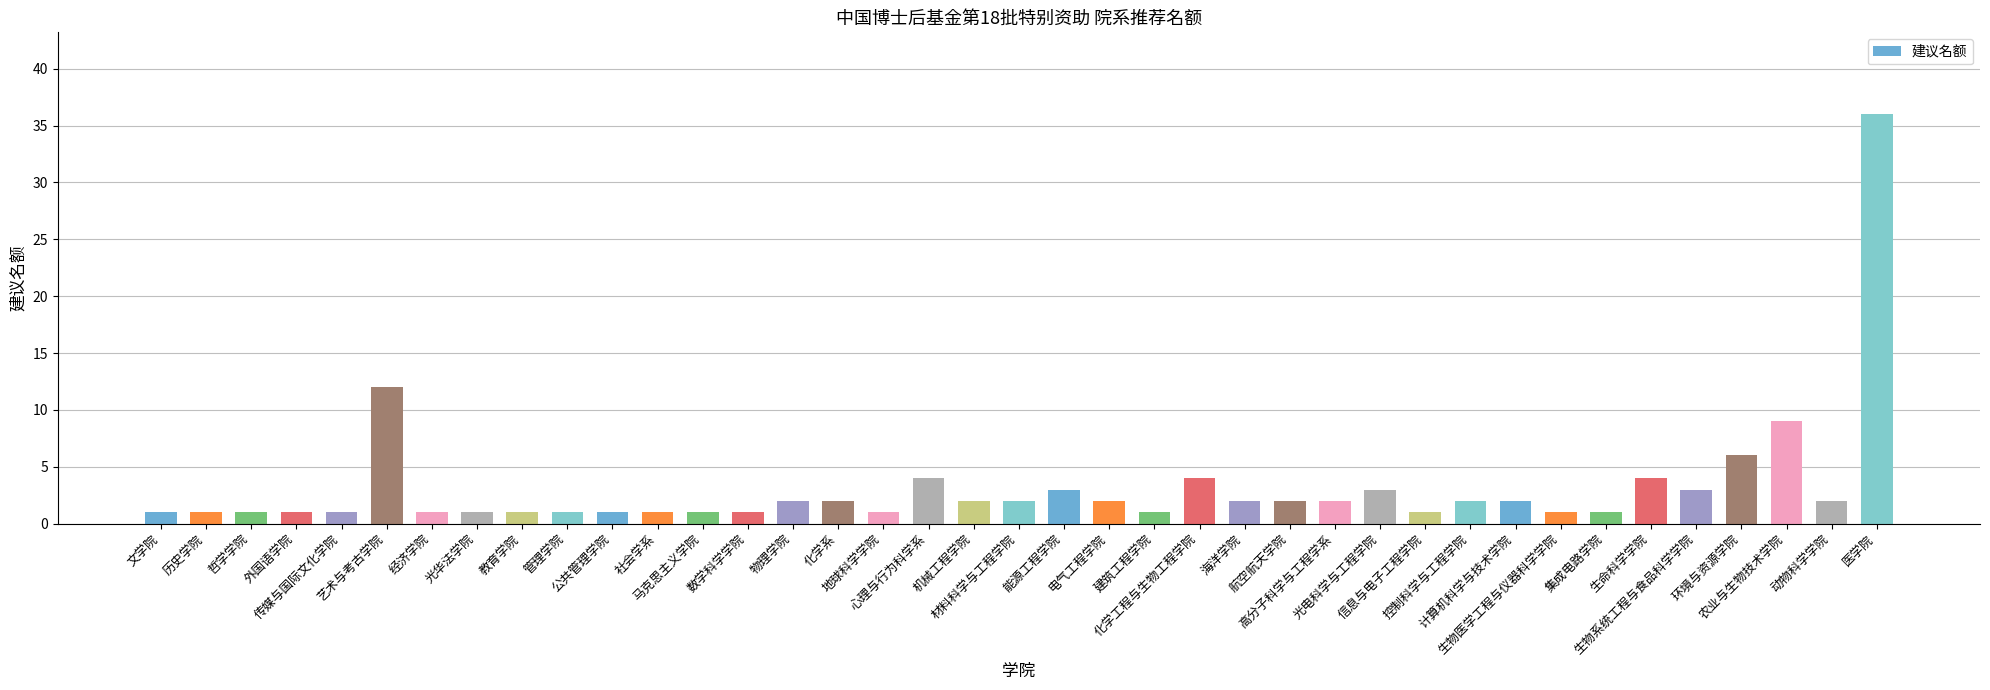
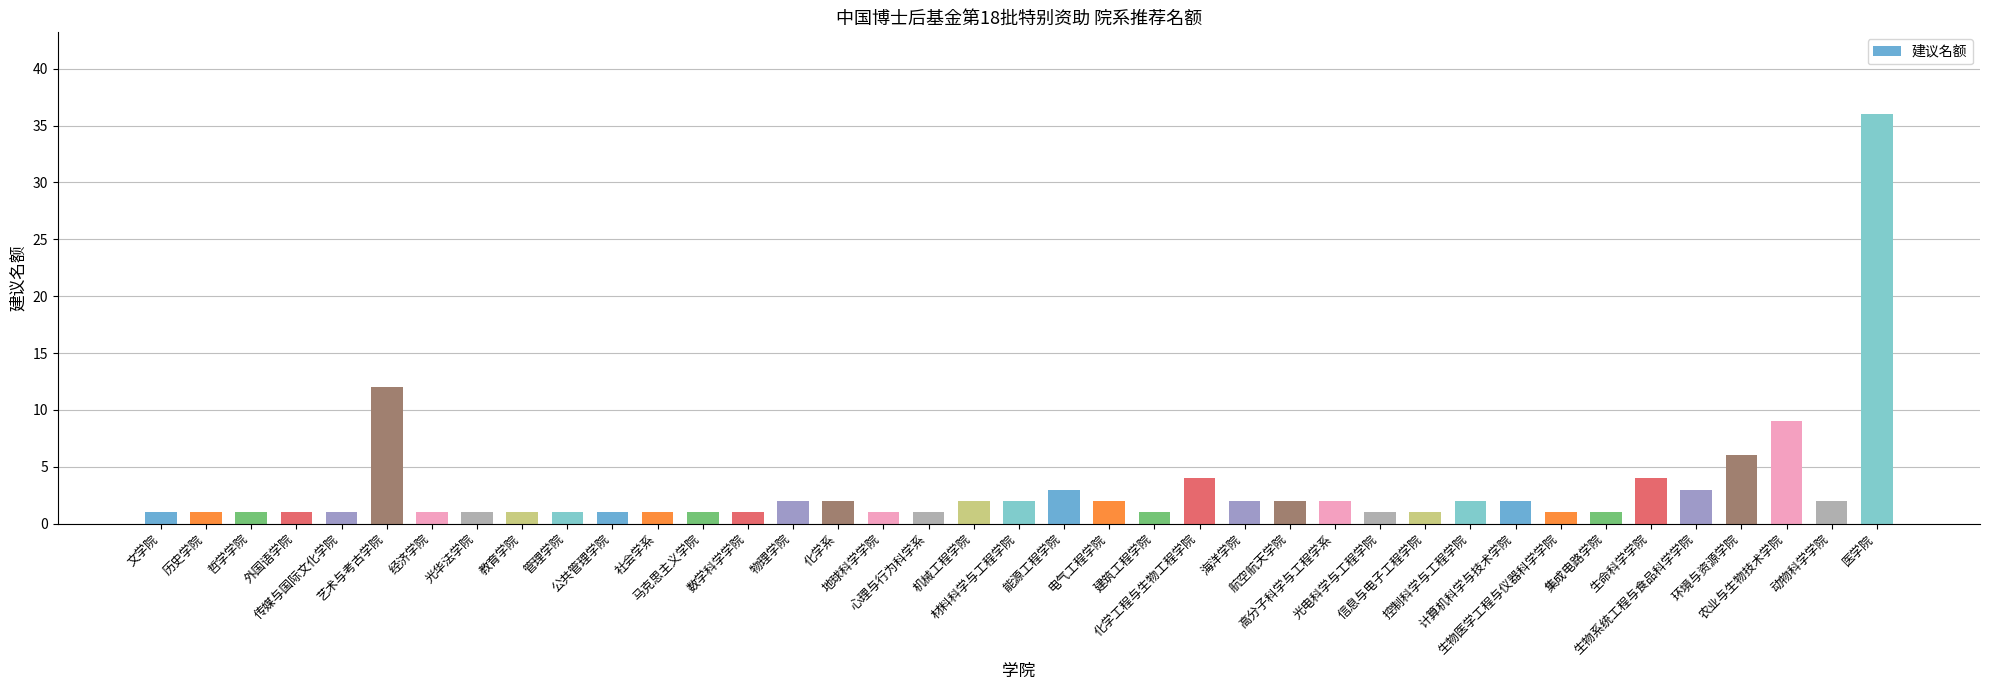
心理与行为科学系: 4 -> 1
光电科学与工程学院: 3 -> 1
